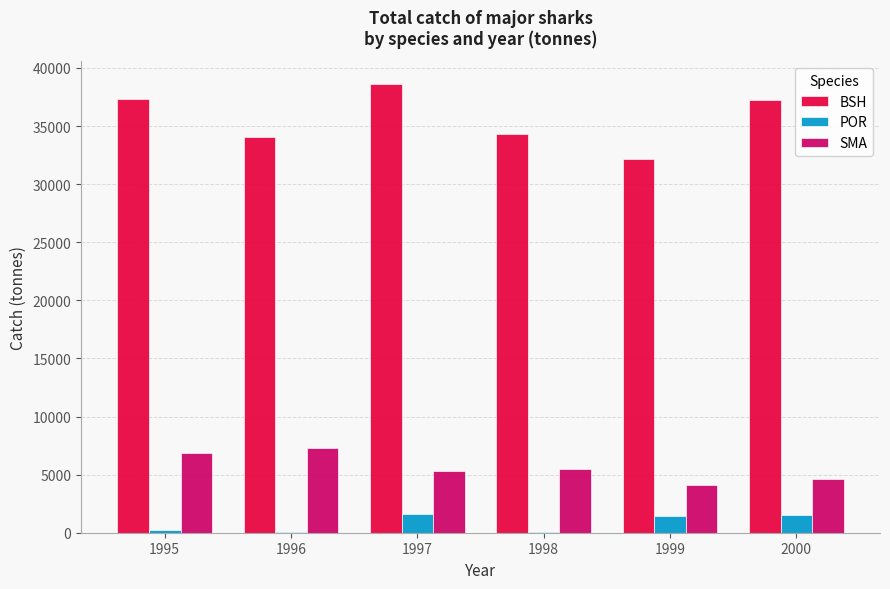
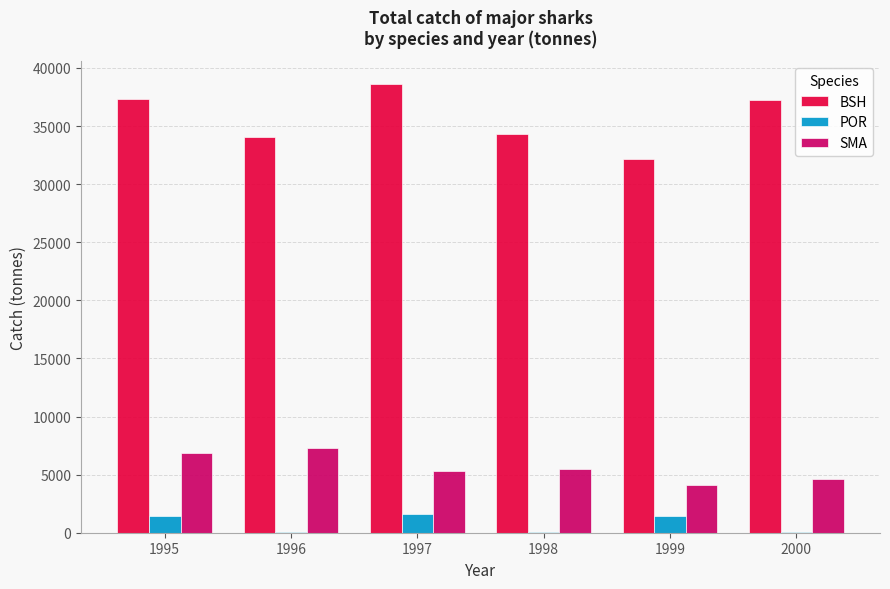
POR, 1995: 200 -> 1400
POR, 2000: 1500 -> 0
